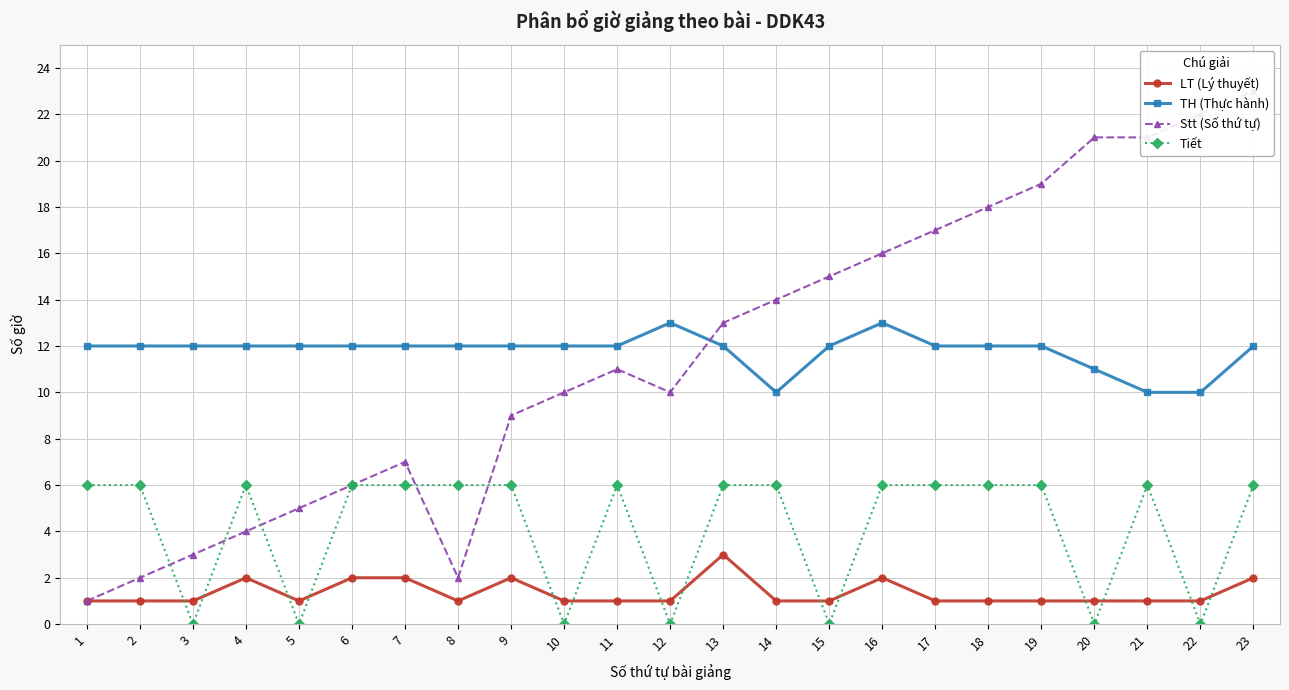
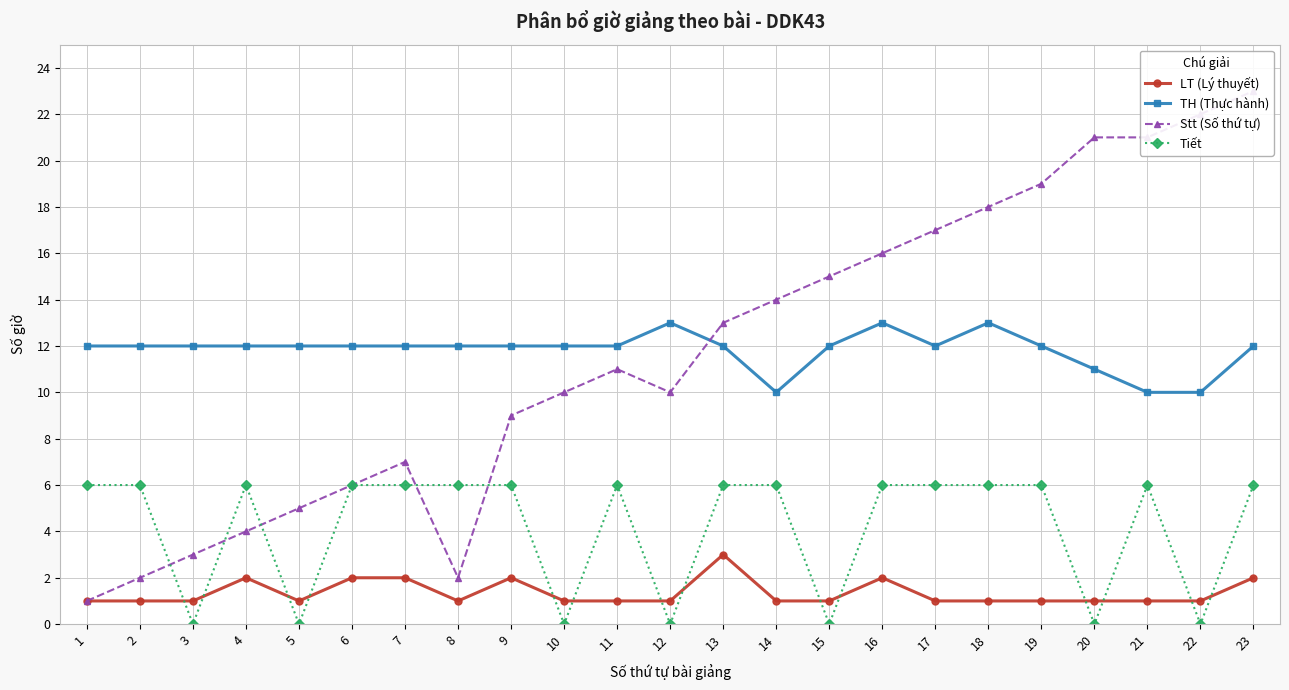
TH (Thực hành), 18: 12 -> 13
